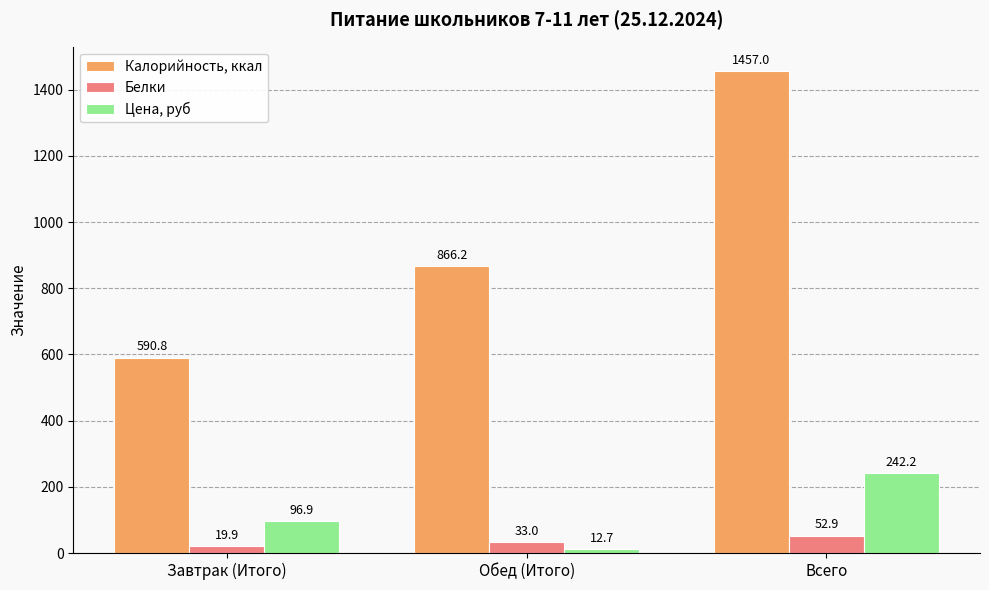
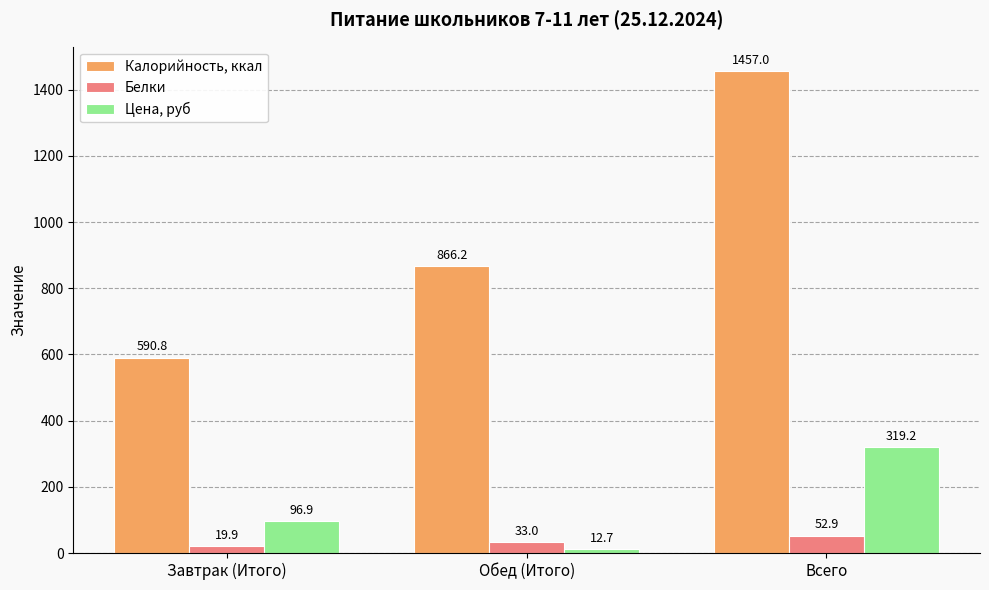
Цена, руб, Всего: 242.2 -> 319.2
